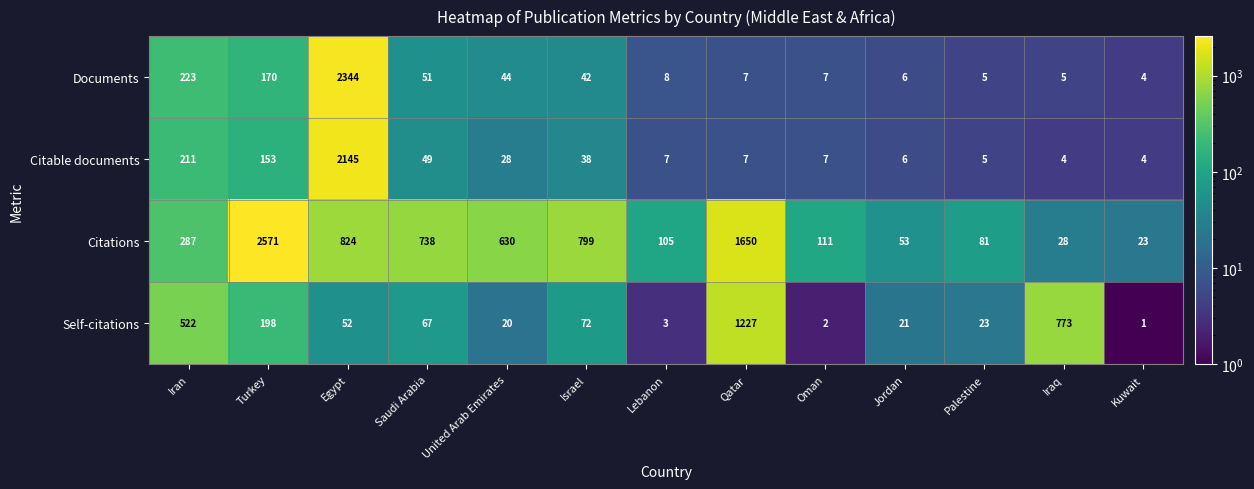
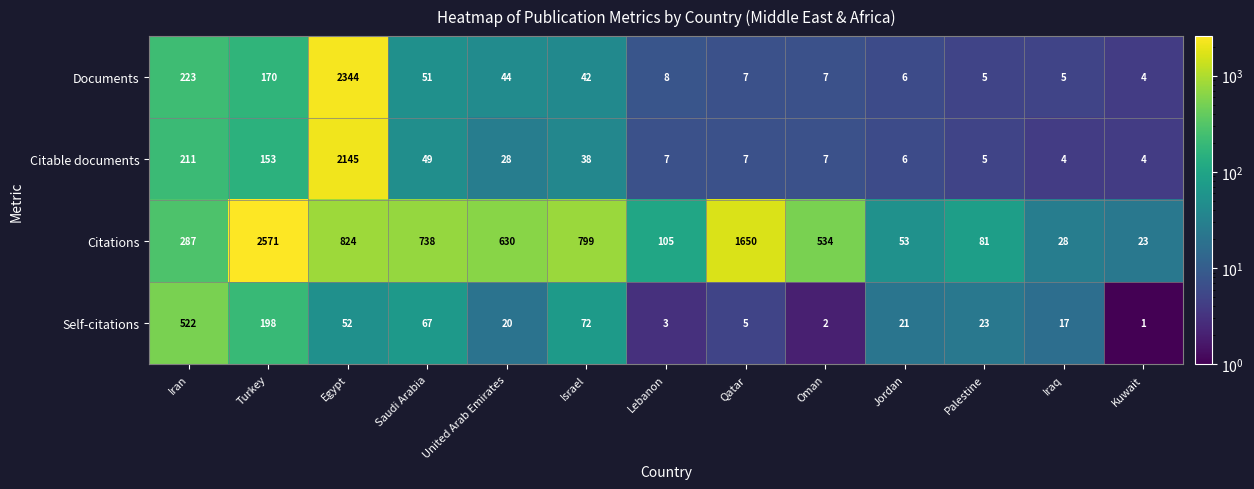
Citations, Oman: 111 -> 534
Self-citations, Qatar: 1227 -> 5
Self-citations, Iraq: 773 -> 17
